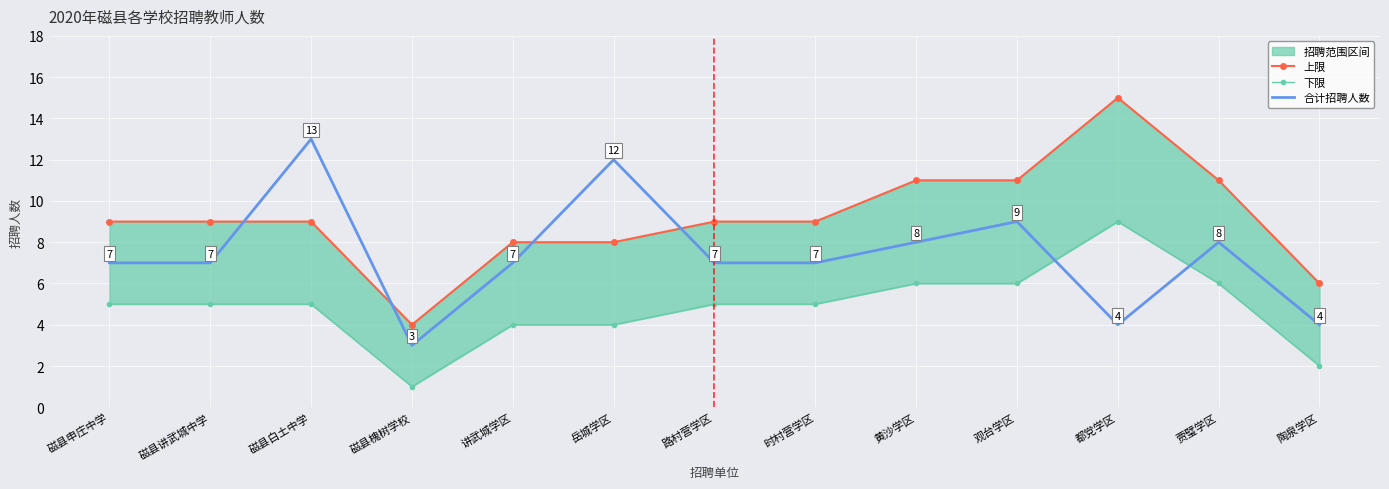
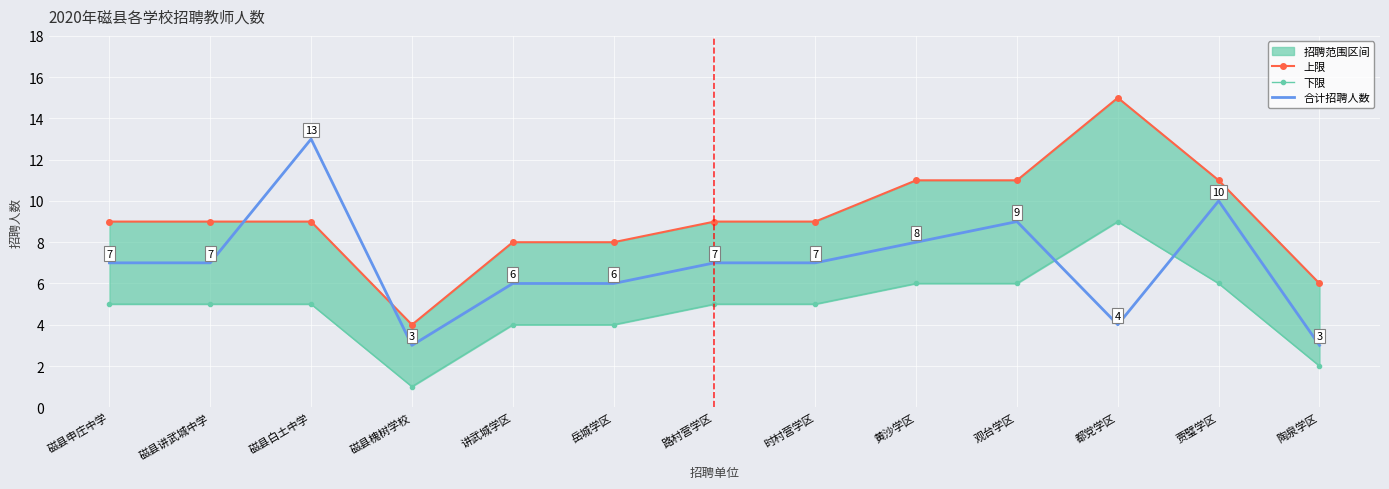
合计招聘人数, 讲武城学区: 7 -> 6
合计招聘人数, 岳城学区: 12 -> 6
合计招聘人数, 贾璧学区: 8 -> 10
合计招聘人数, 陶泉学区: 4 -> 3
